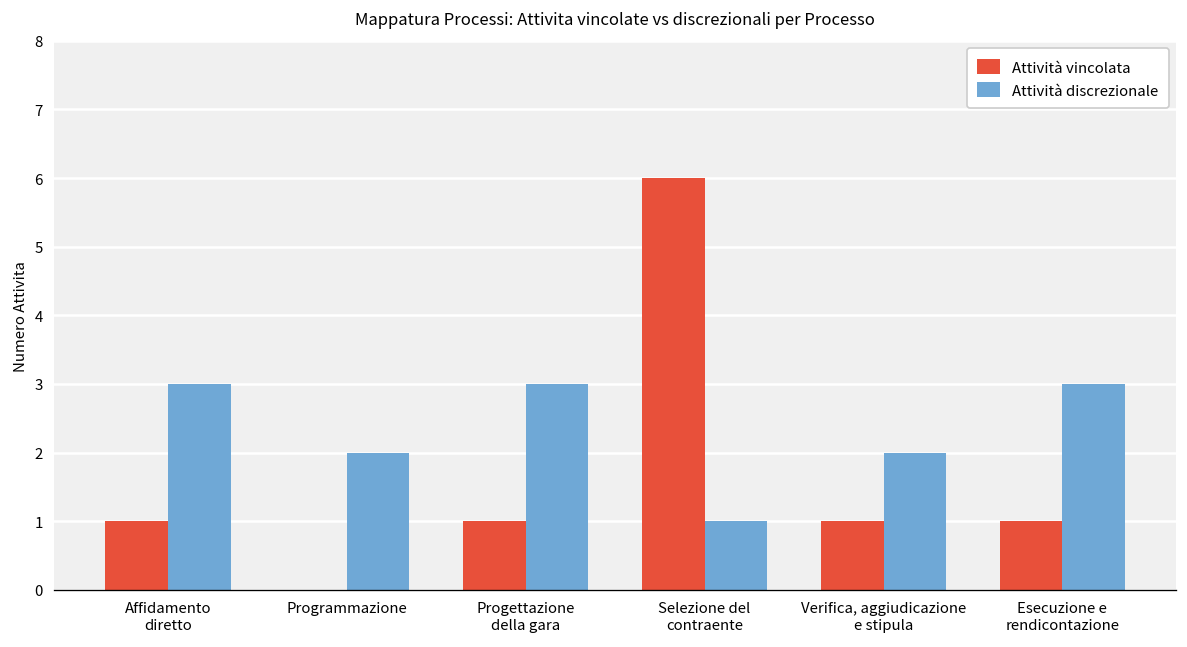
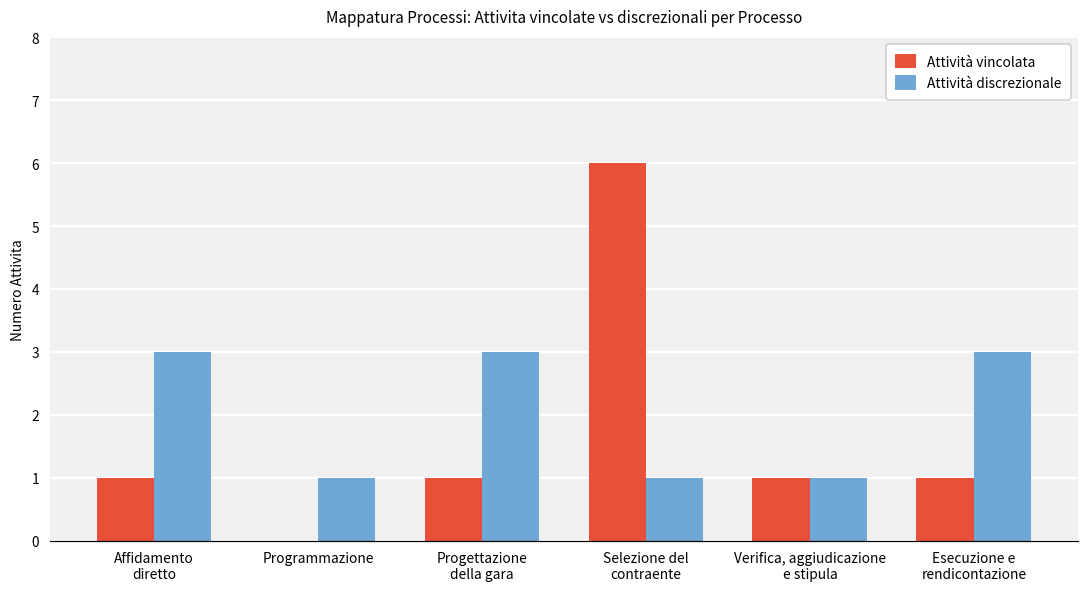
Attività discrezionale, Programmazione: 2 -> 1
Attività discrezionale, Verifica, aggiudicazione e stipula: 2 -> 1
